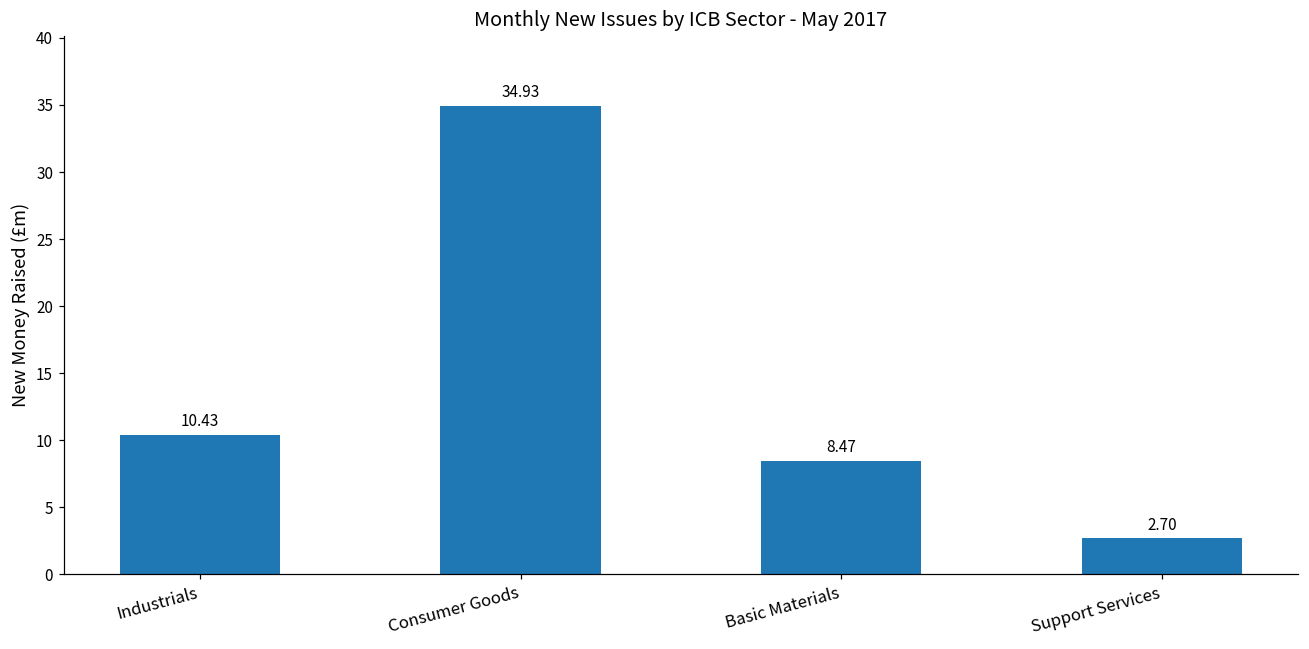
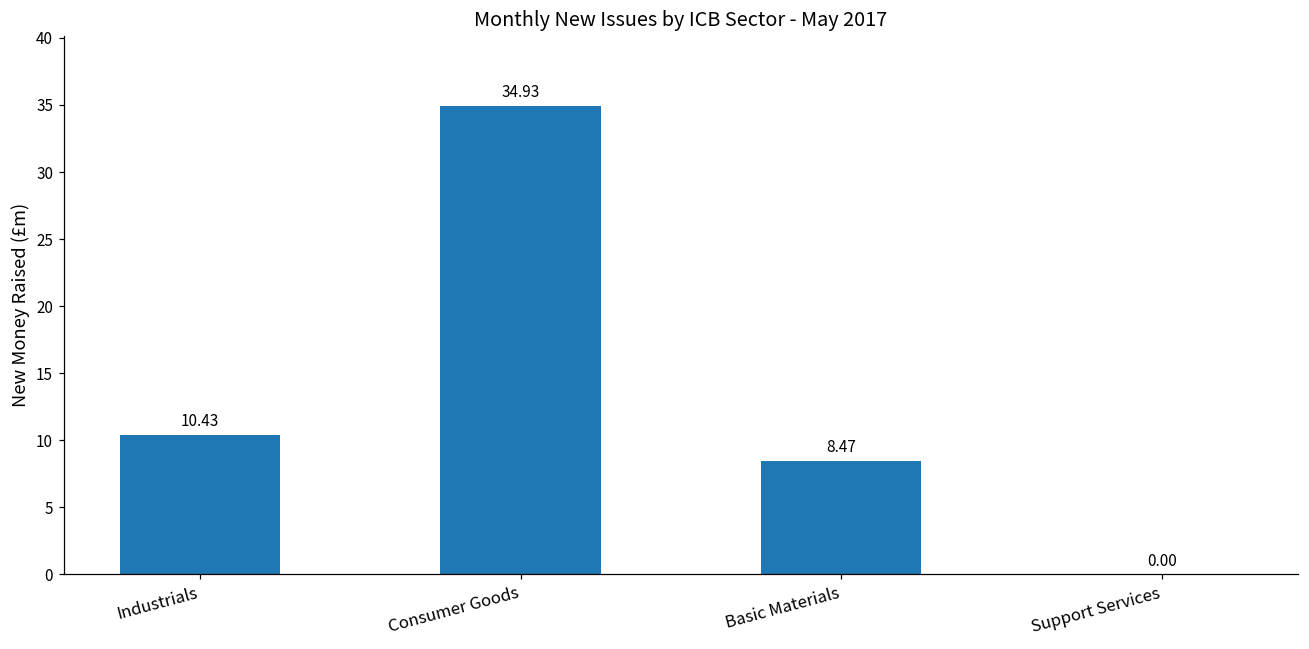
Support Services: 2.70 -> 0.00
